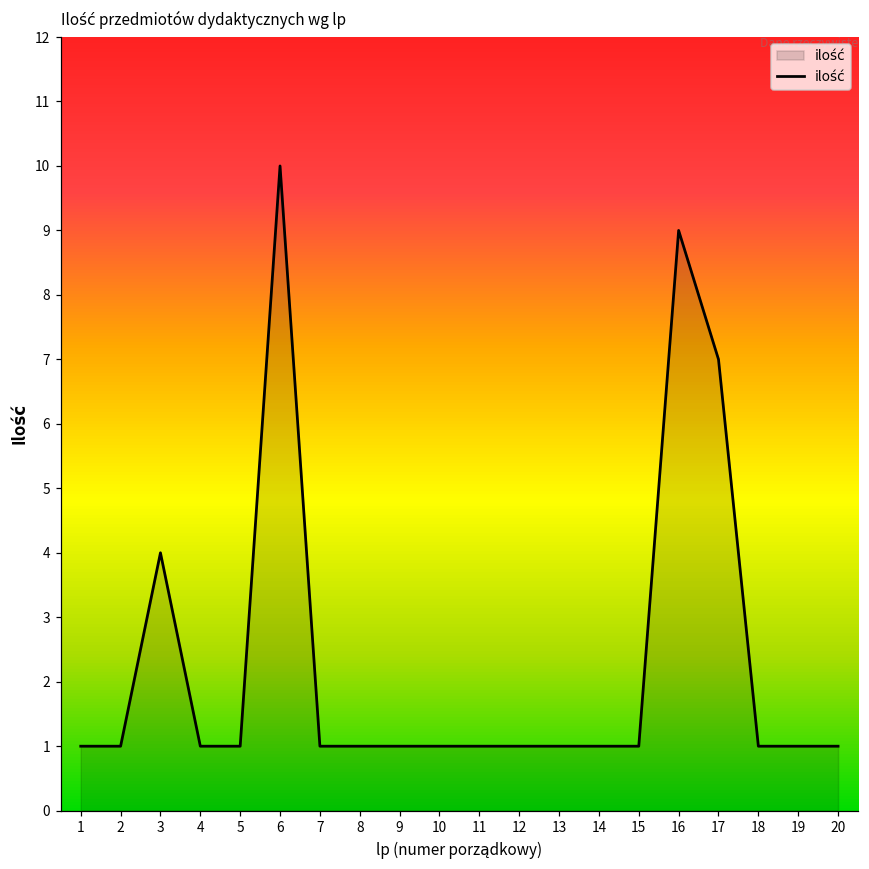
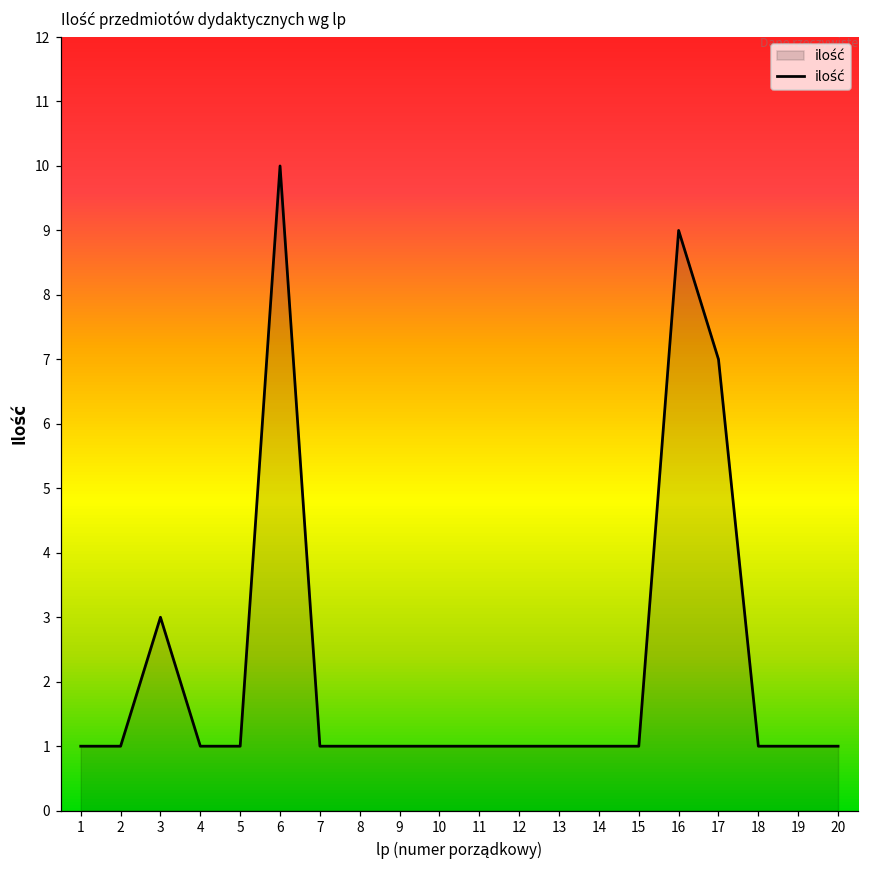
3: 4 -> 3
